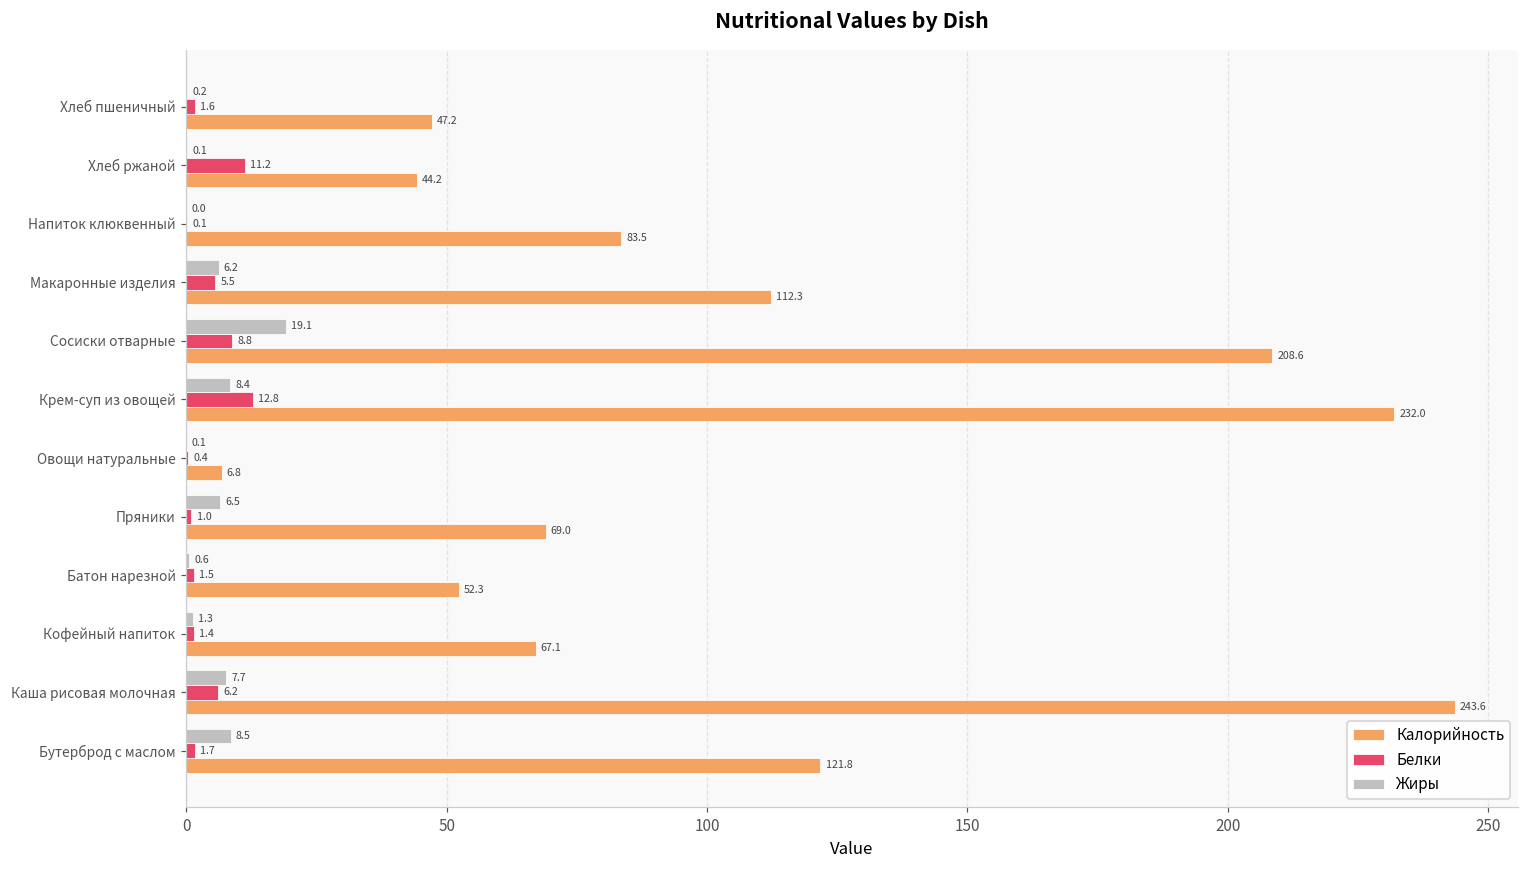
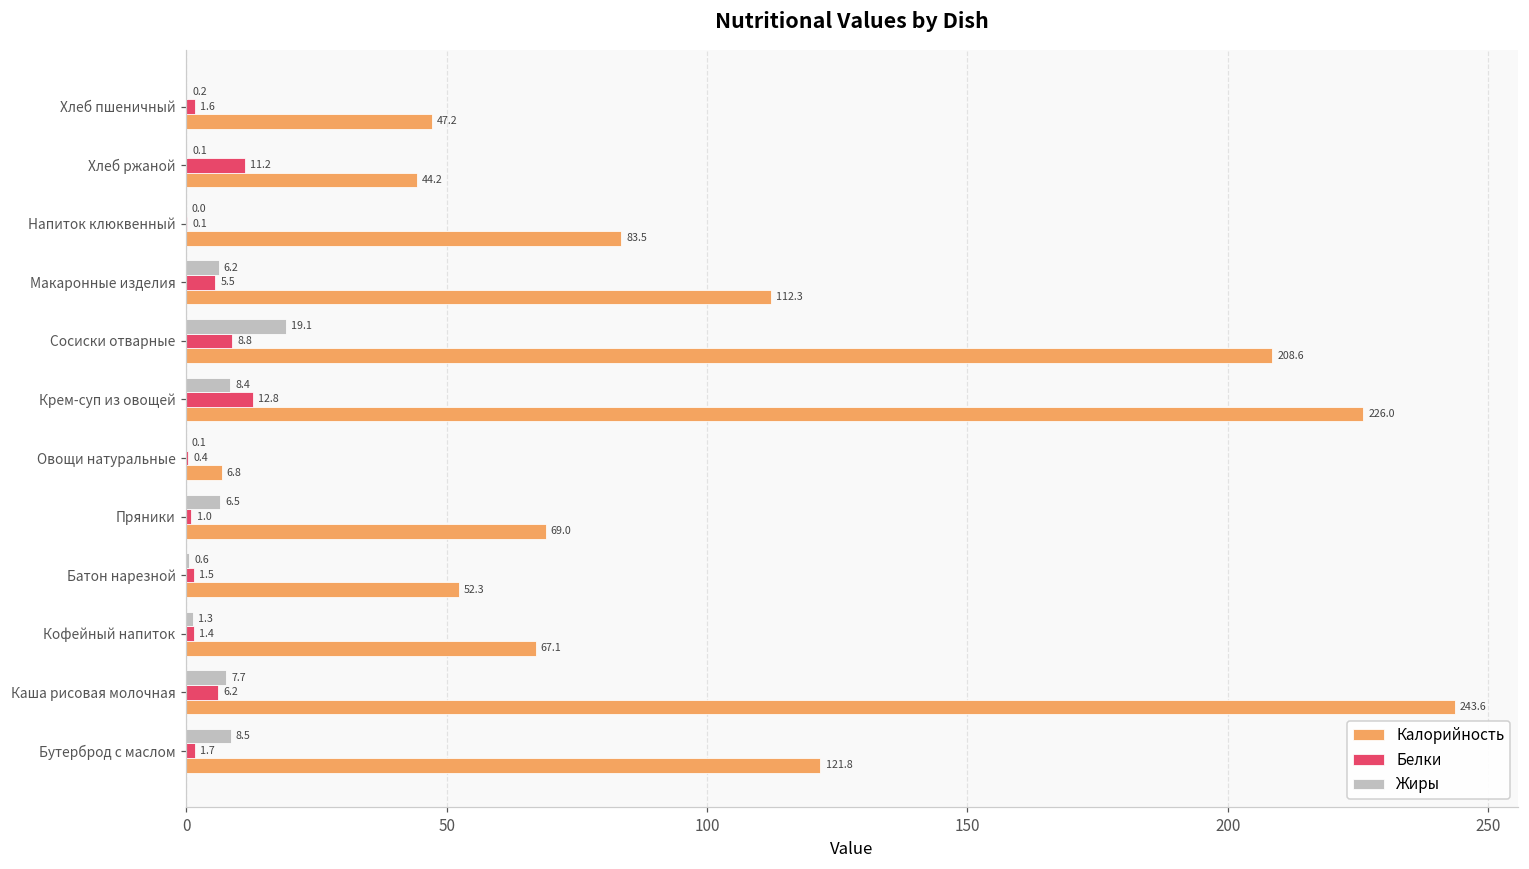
Калорийность, Крем-суп из овощей: 232.0 -> 226.0
